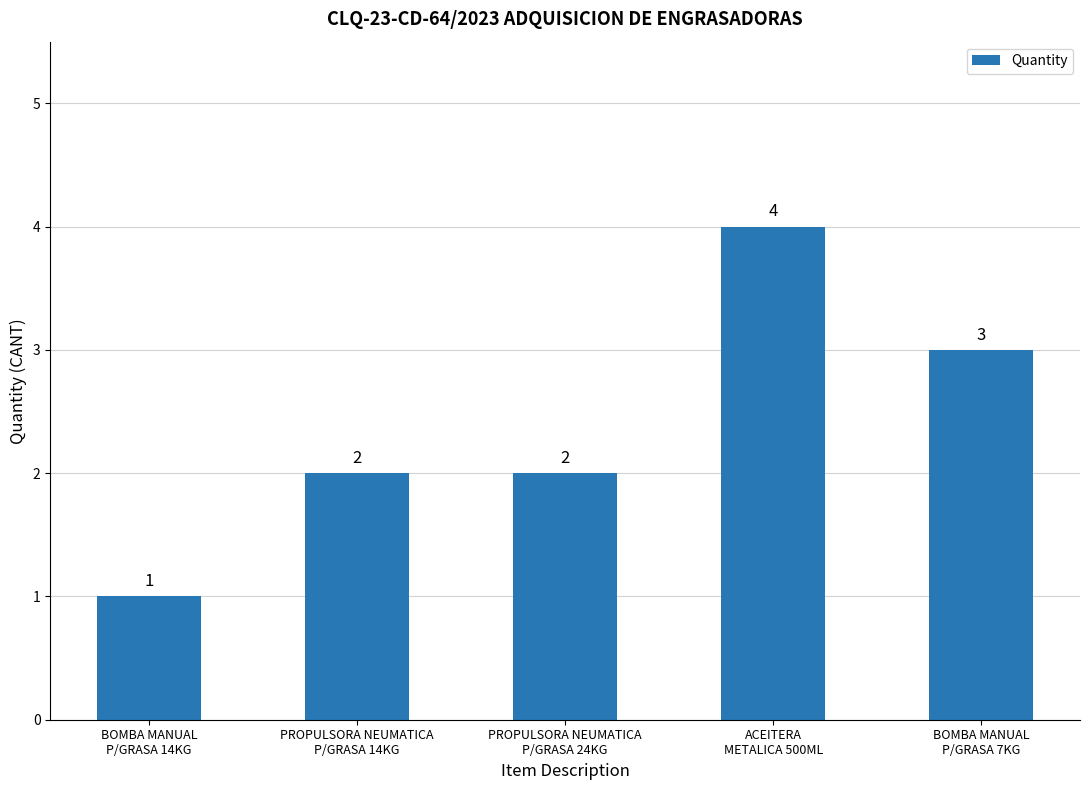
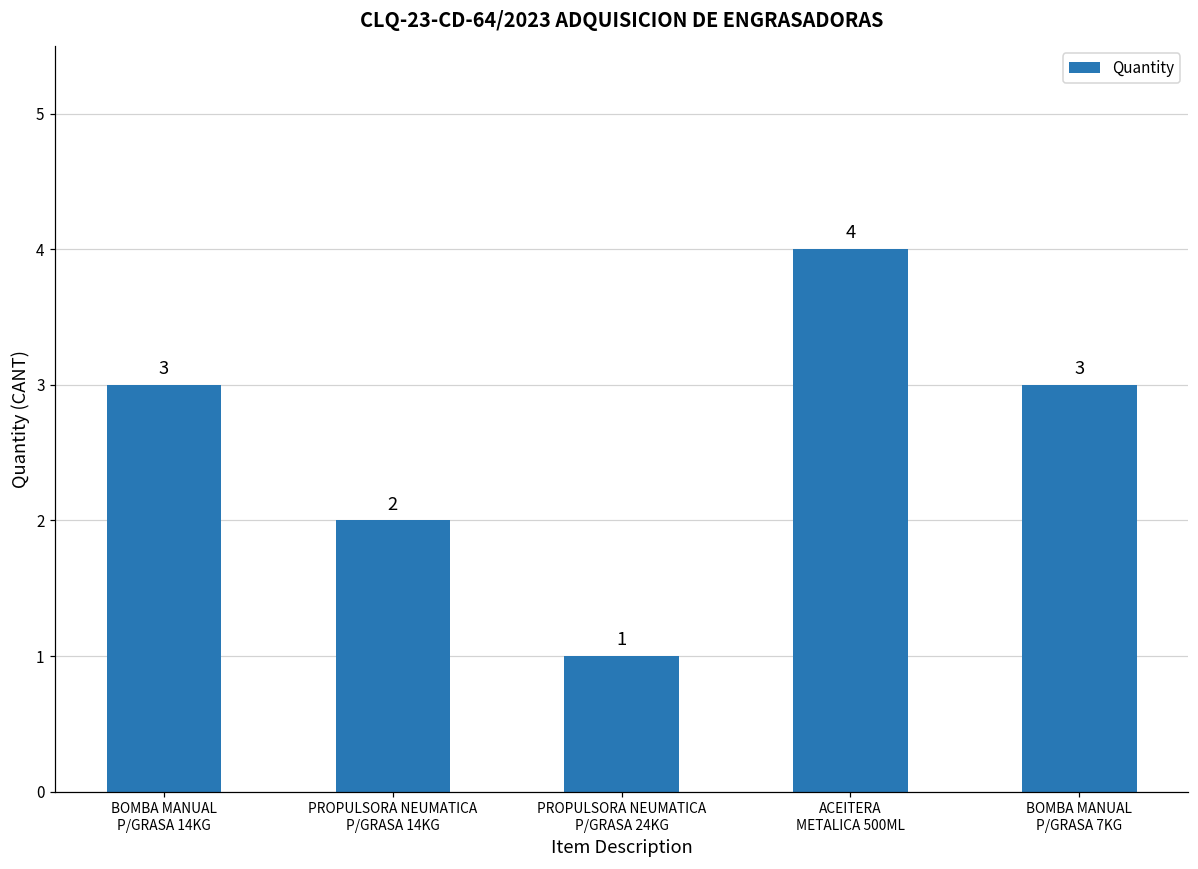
BOMBA MANUAL P/GRASA 14KG: 1 -> 3
PROPULSORA NEUMATICA P/GRASA 24KG: 2 -> 1
